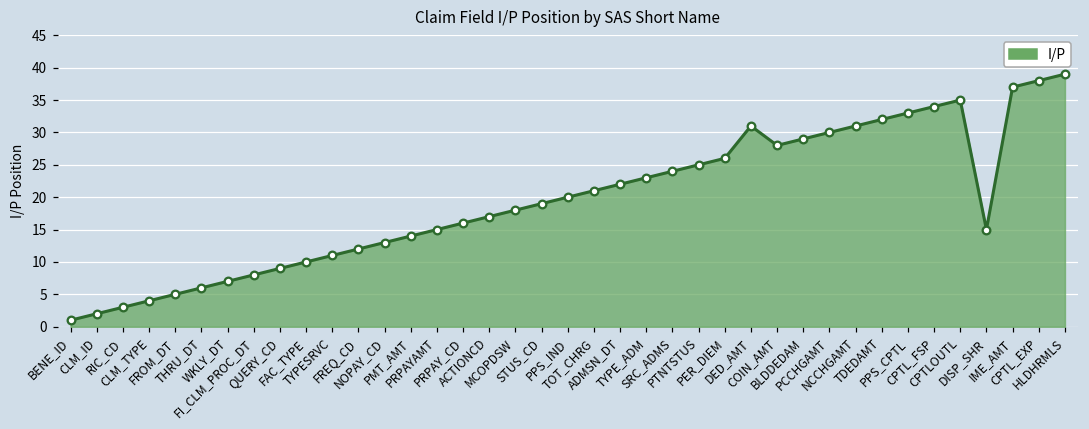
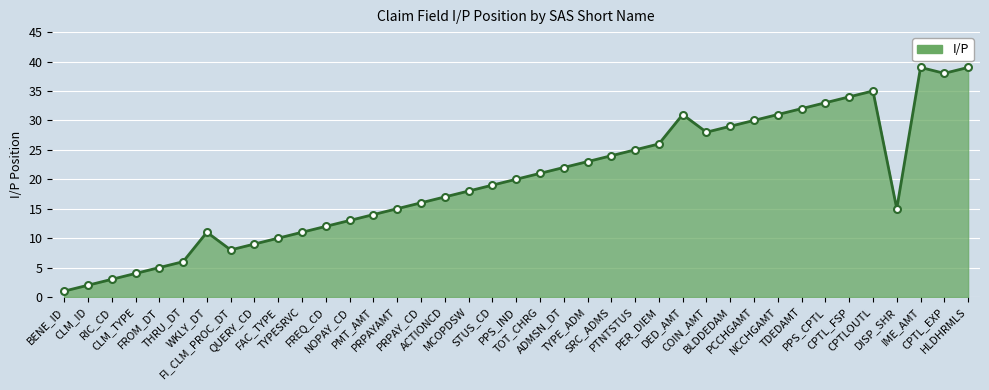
WKLY_DT: 7 -> 11
IME_AMT: 37 -> 39
